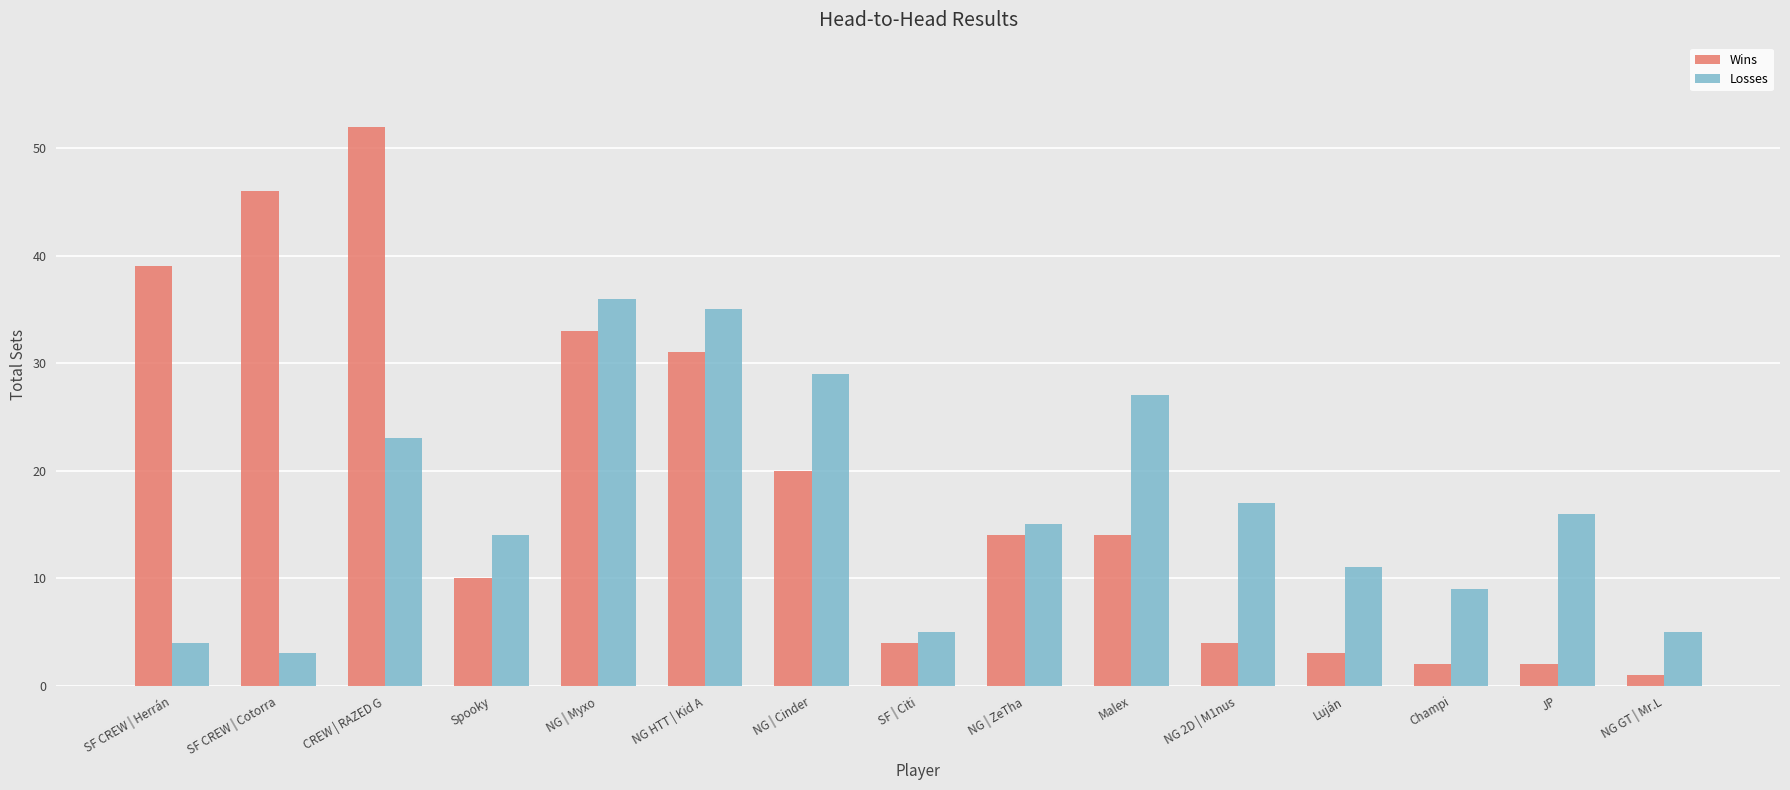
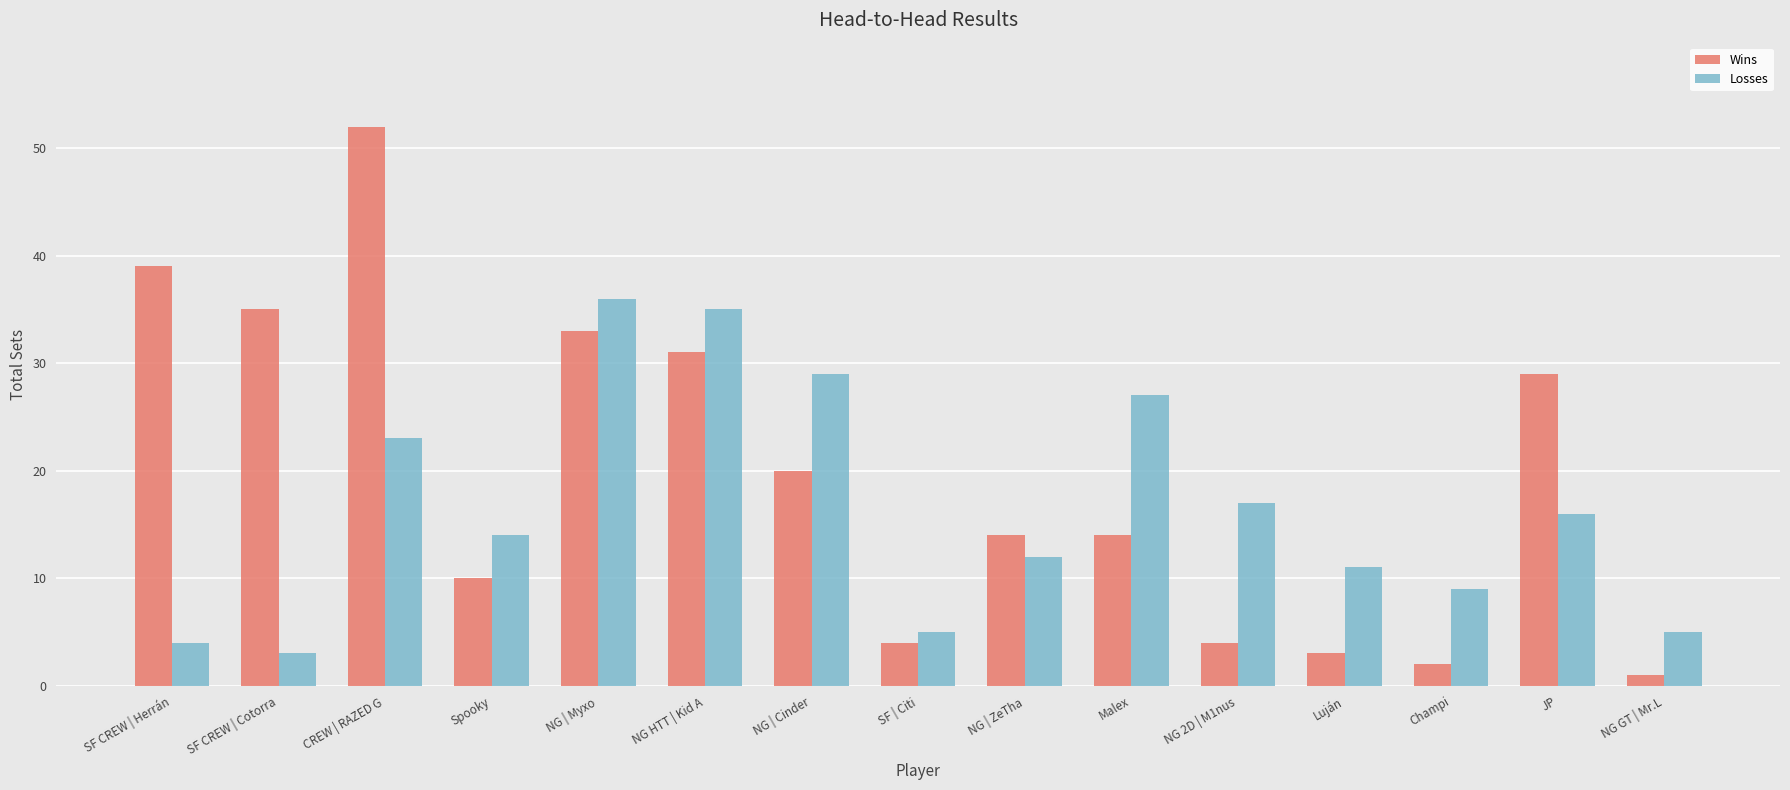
Wins, SF CREW | Cotorra: 46 -> 35
Losses, NG | ZeTha: 15 -> 12
Wins, JP: 2 -> 29
